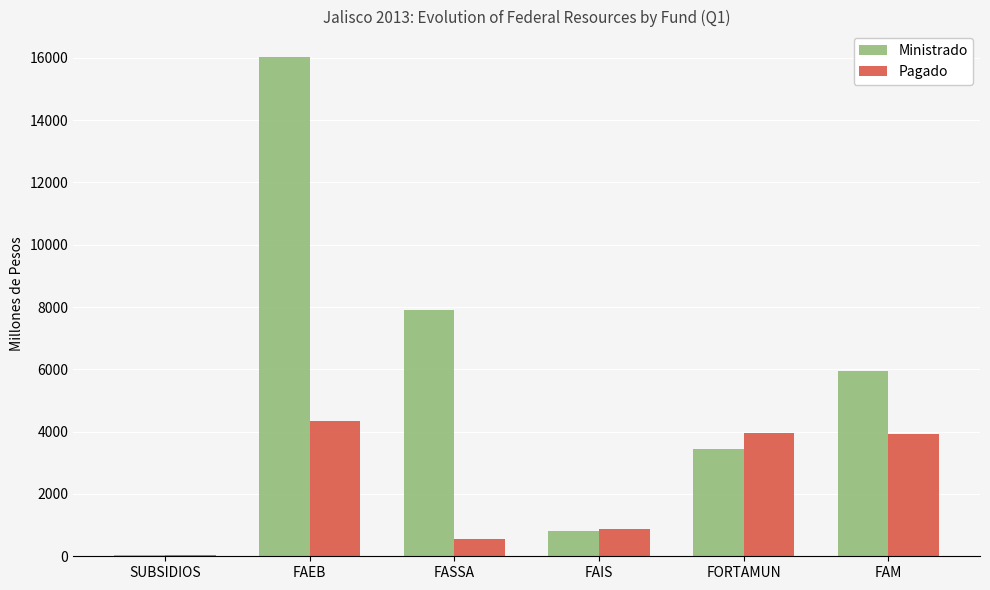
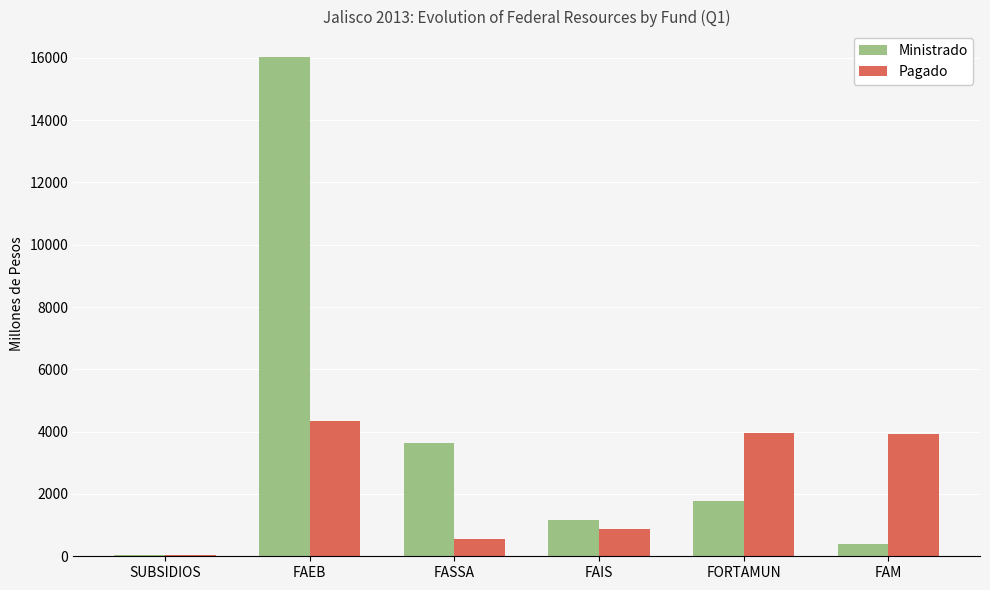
Ministrado, FASSA: 7900 -> 3600
Ministrado, FAIS: 800 -> 1200
Ministrado, FORTAMUN: 3400 -> 1800
Ministrado, FAM: 6000 -> 400
